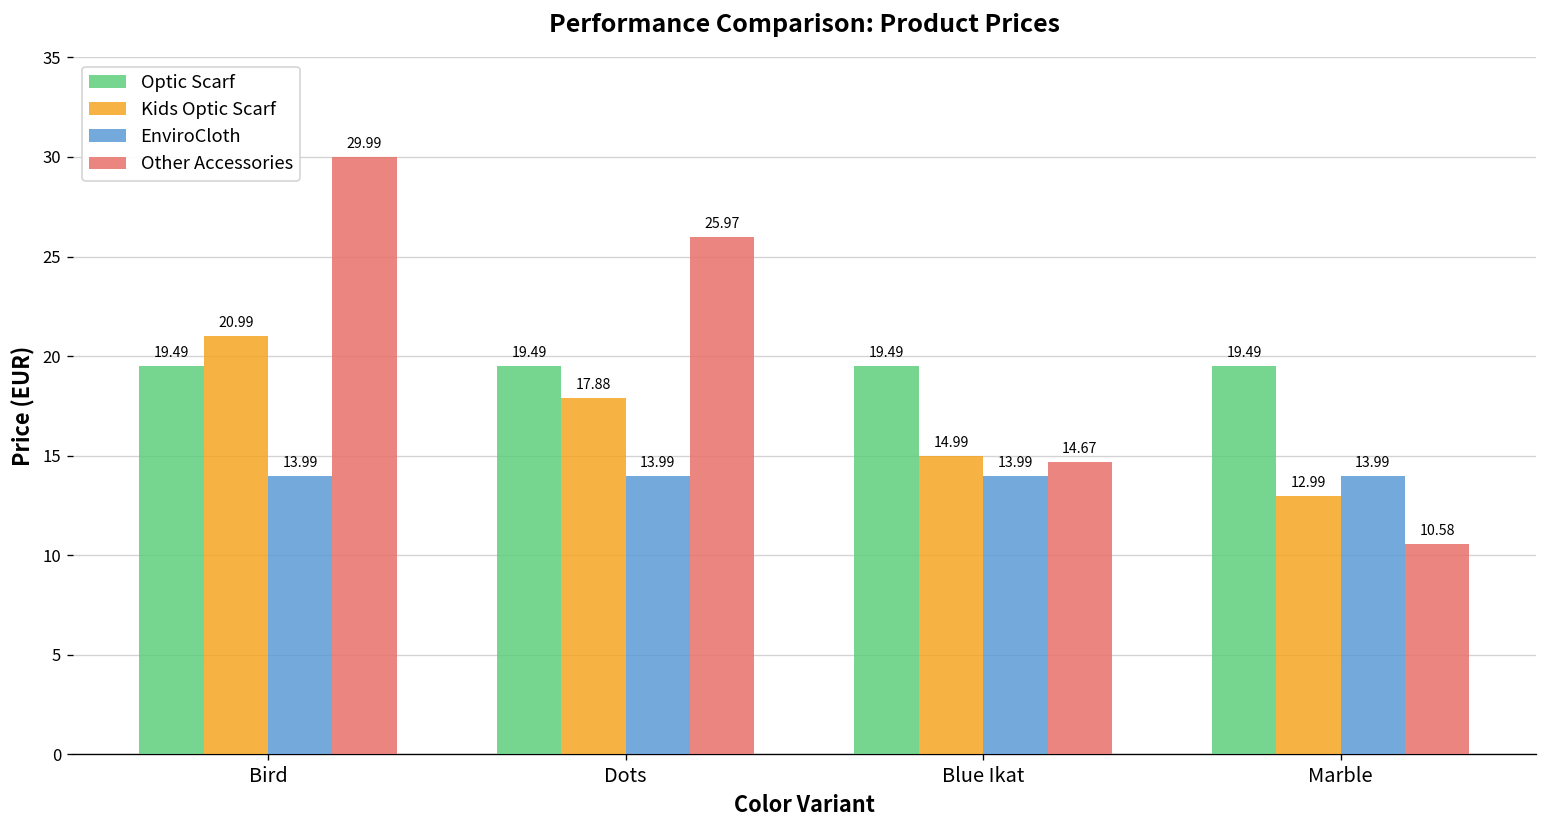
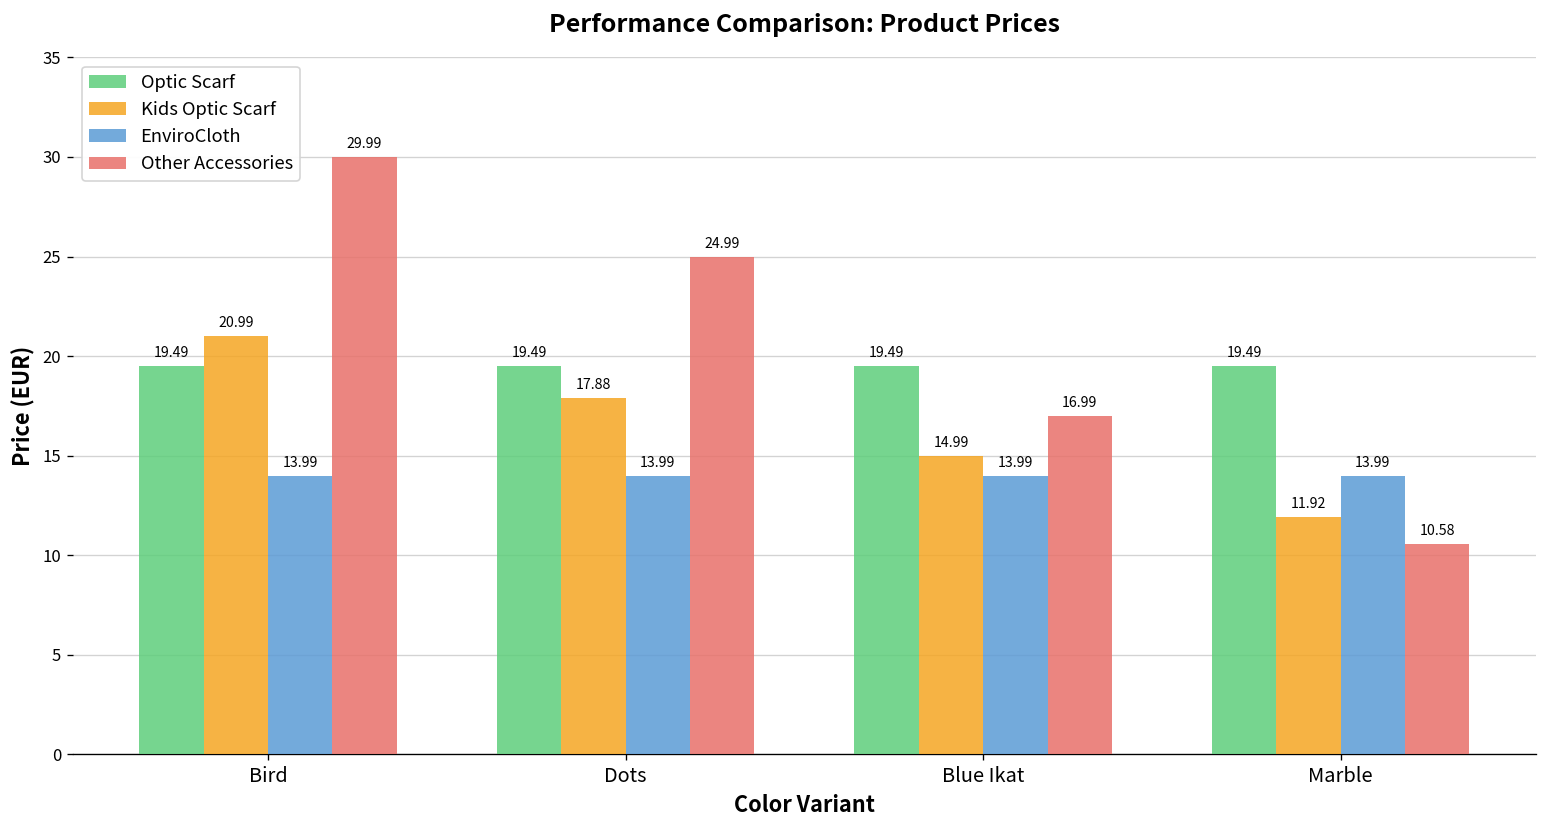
Other Accessories, Dots: 25.97 -> 24.99
Other Accessories, Blue Ikat: 14.67 -> 16.99
Kids Optic Scarf, Marble: 12.99 -> 11.92
